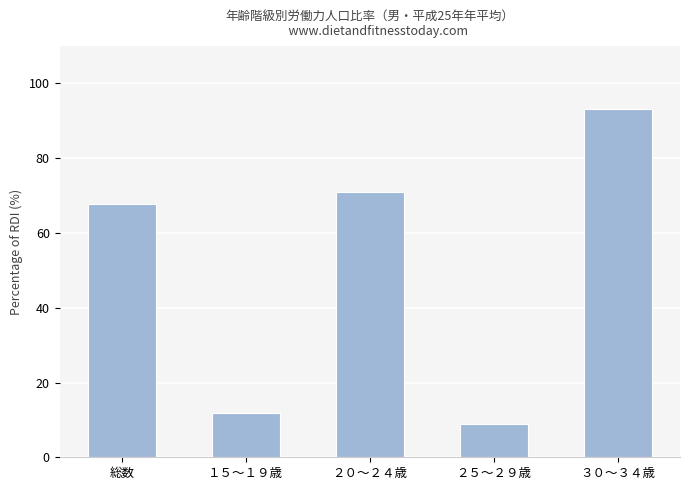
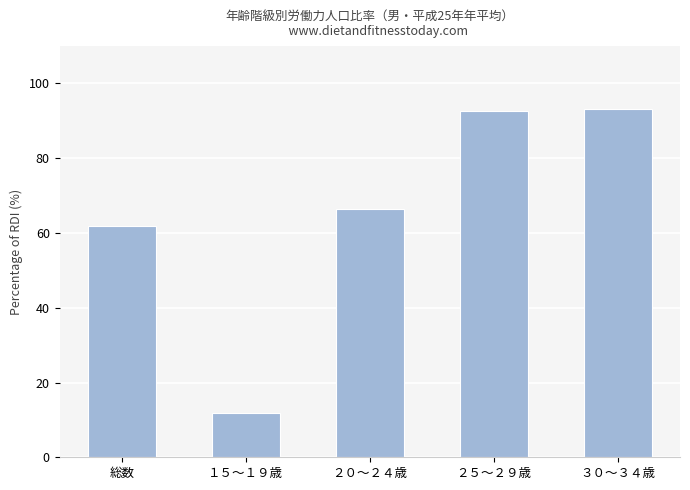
総数: 68 -> 62
２０～２４歳: 71 -> 67
２５～２９歳: 9 -> 93
